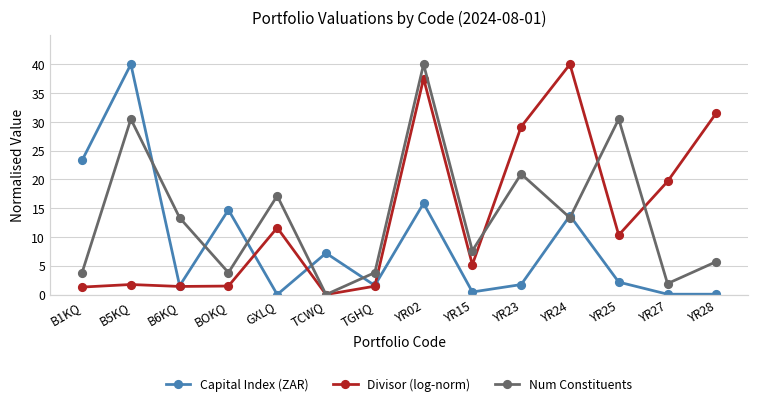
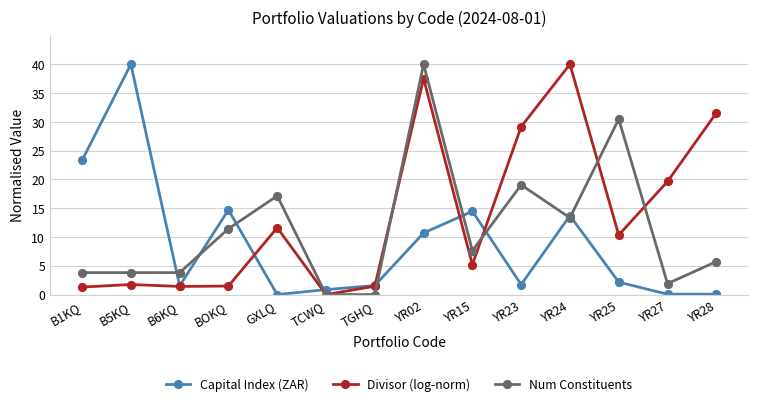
Num Constituents, B5KQ: 30 -> 4
Num Constituents, B6KQ: 13 -> 4
Num Constituents, BOKQ: 4 -> 11
Capital Index (ZAR), TCWQ: 7 -> 1
Num Constituents, TGHQ: 4 -> 0
Capital Index (ZAR), YR02: 16 -> 11
Capital Index (ZAR), YR15: 0 -> 14
Num Constituents, YR23: 21 -> 19
